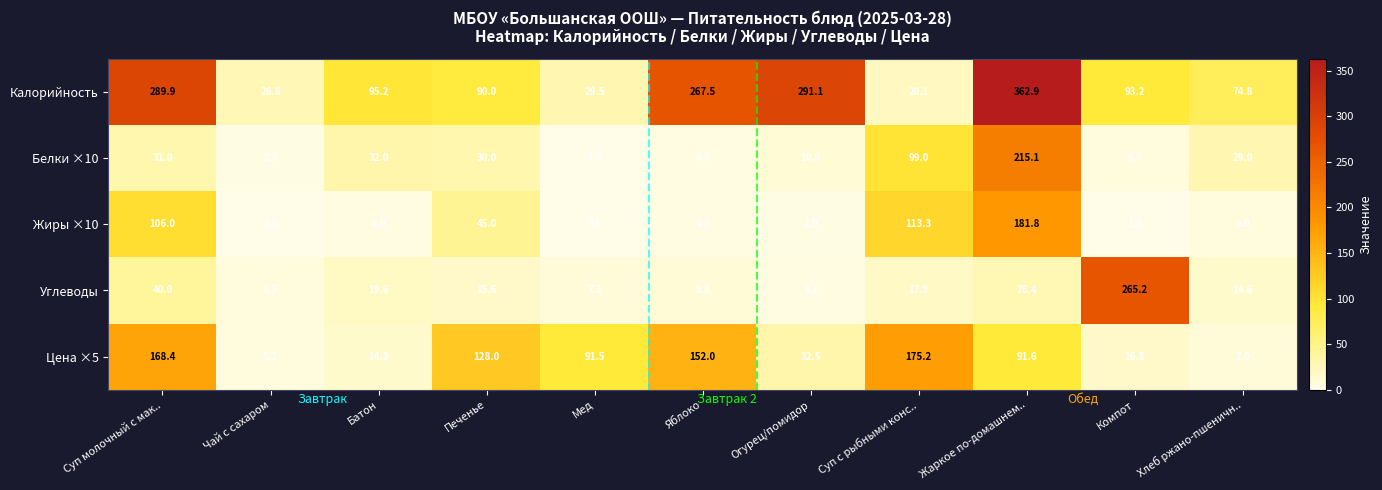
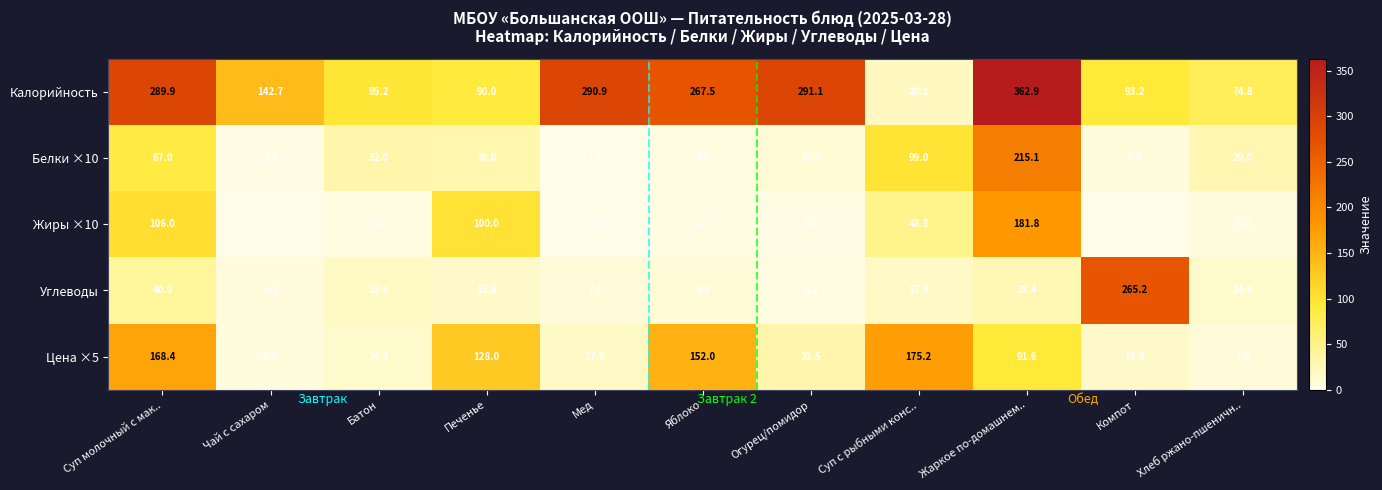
Калорийность, Чай с сахаром: 26.8 -> 142.7
Калорийность, Мед: 29.5 -> 290.9
Белки ×10, Суп молочный с мак..: 31.0 -> 87.0
Жиры ×10, Печенье: 45.0 -> 100.0
Жиры ×10, Суп с рыбными конс..: 113.3 -> 48.8
Цена ×5, Мед: 91.5 -> 17.5
